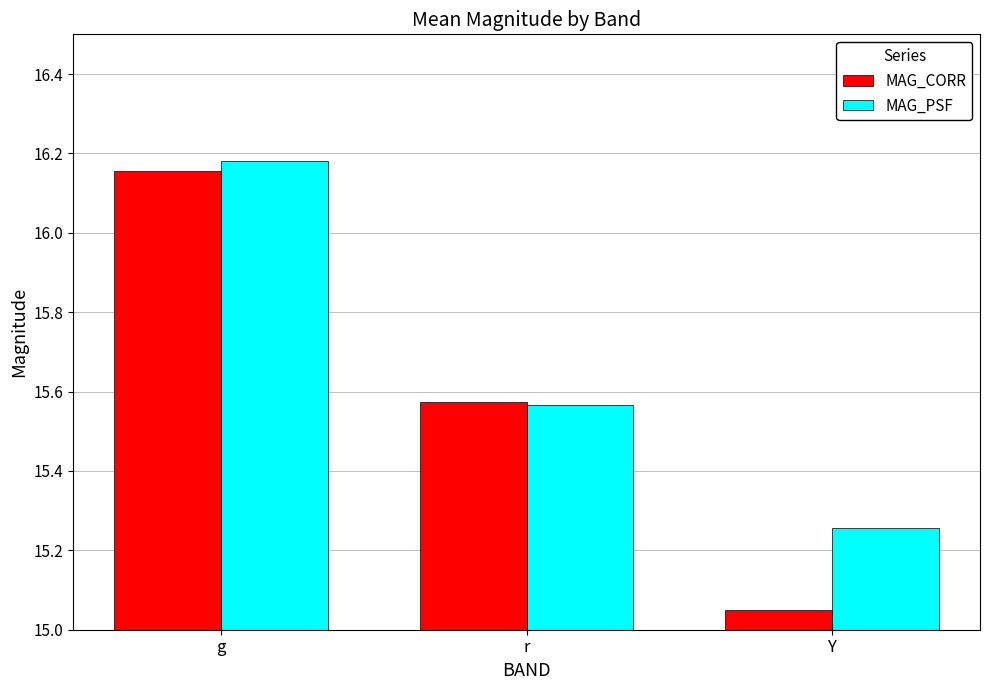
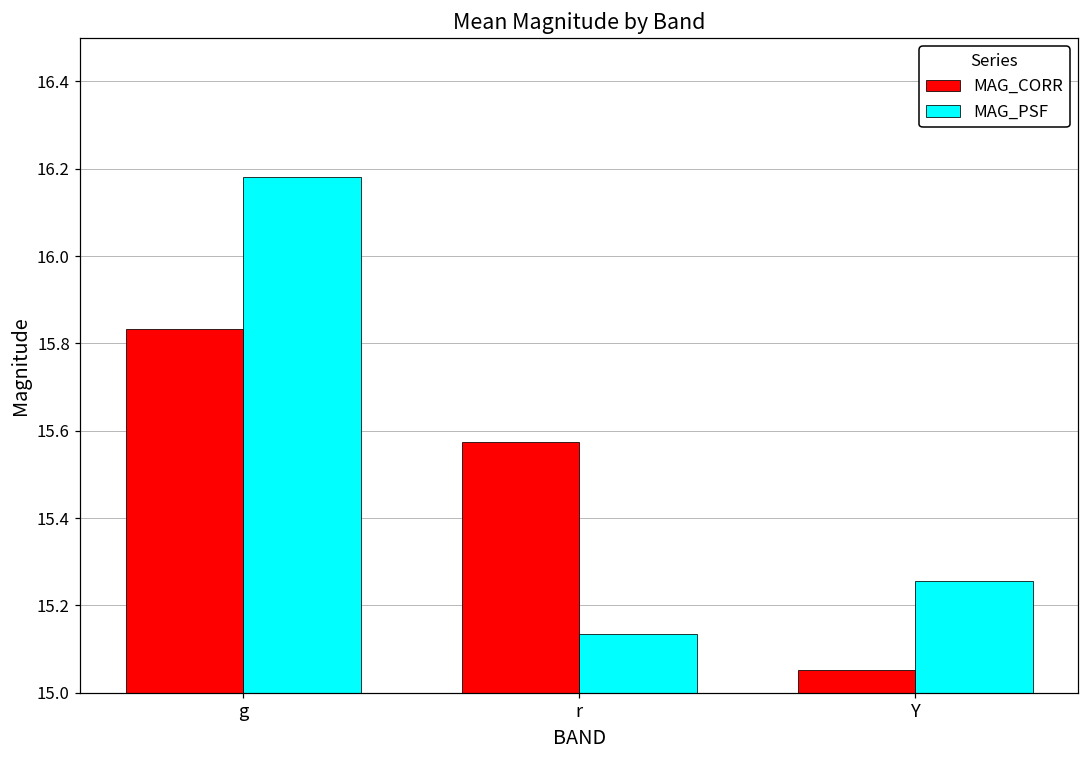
MAG_CORR, g: 16.16 -> 15.83
MAG_PSF, r: 15.57 -> 15.14
